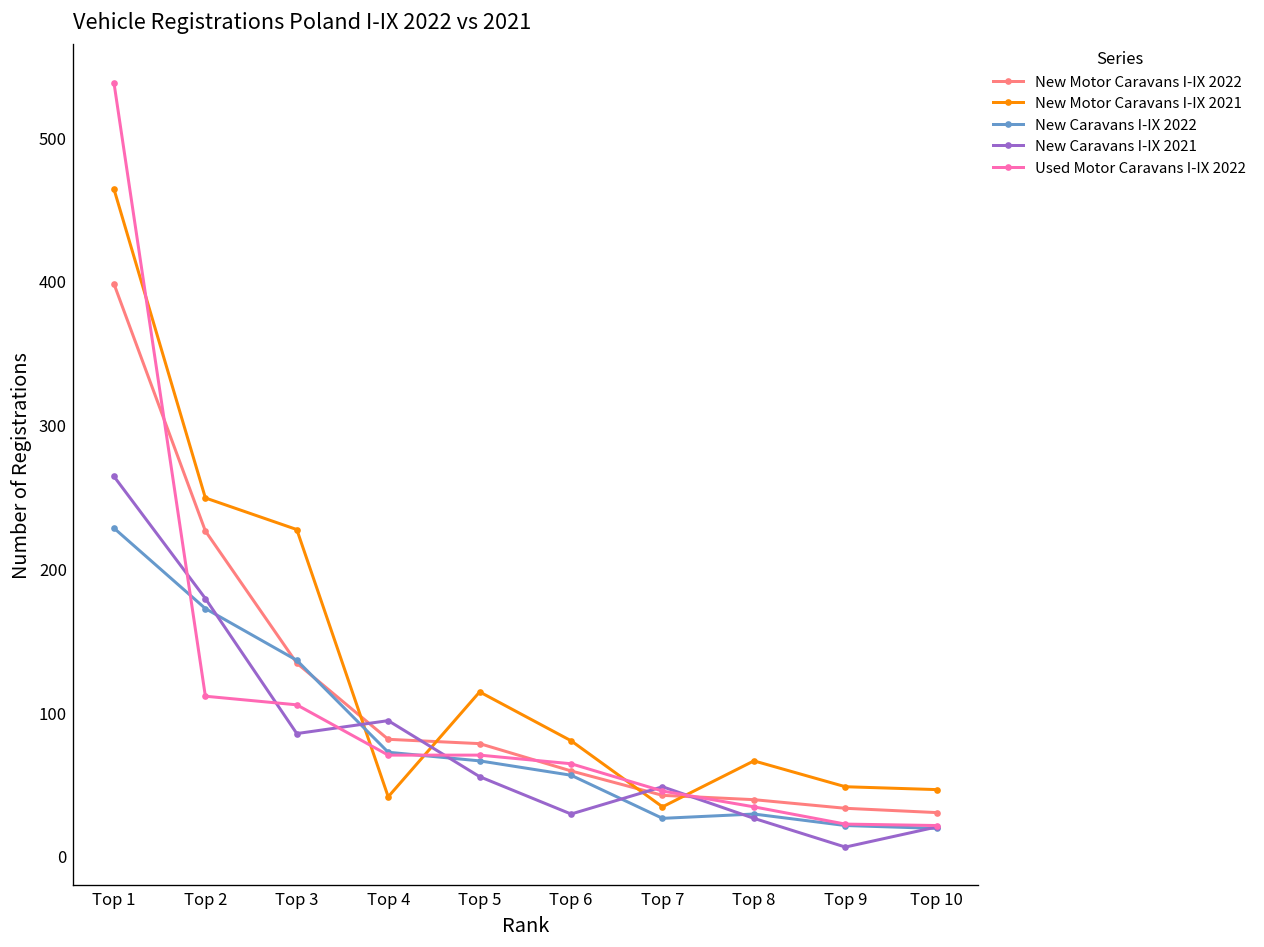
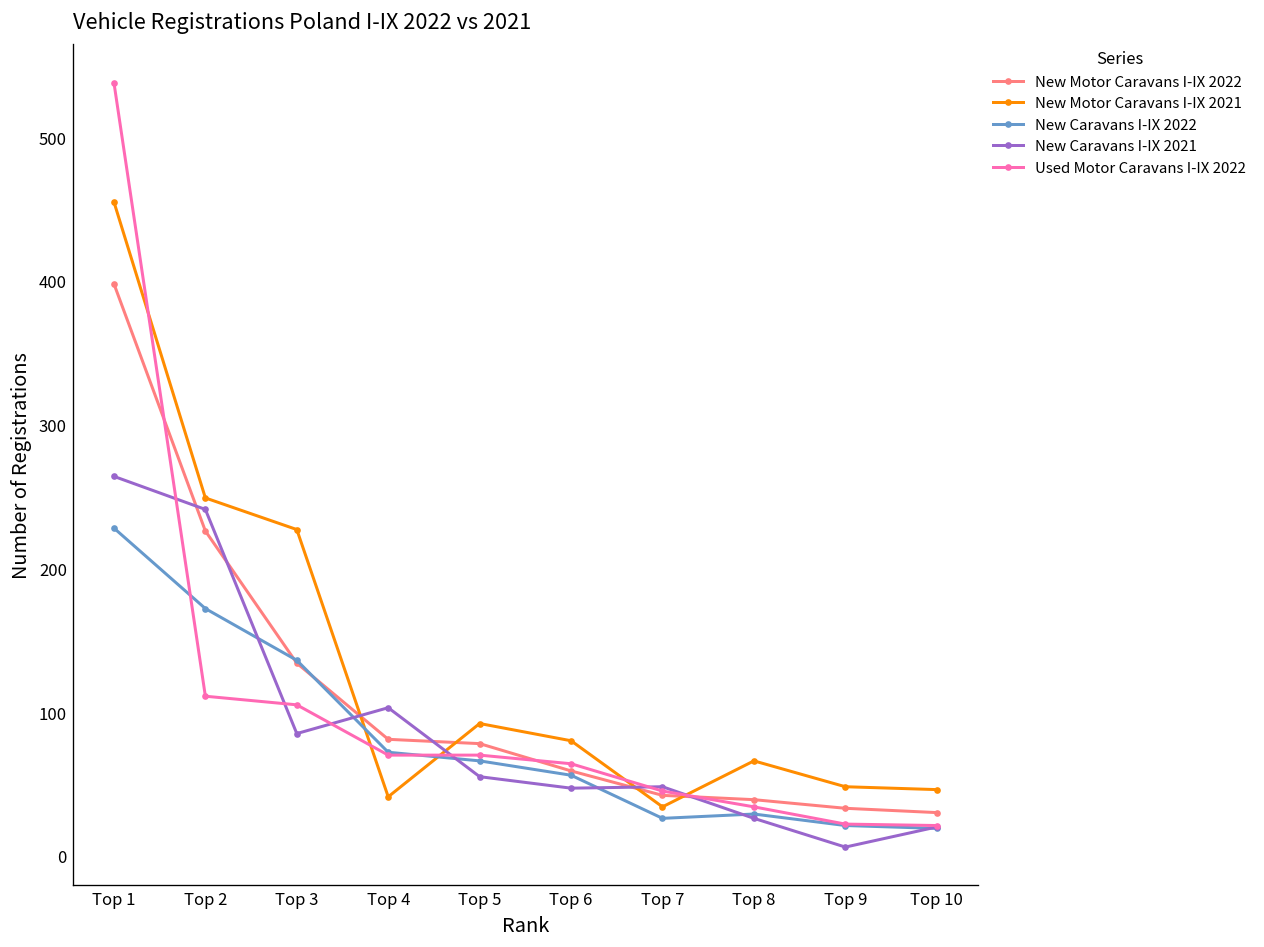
New Motor Caravans I-IX 2021, Top 1: 464 -> 455
New Caravans I-IX 2021, Top 2: 179 -> 241
New Caravans I-IX 2021, Top 4: 94 -> 103
New Motor Caravans I-IX 2021, Top 5: 114 -> 92
New Caravans I-IX 2021, Top 6: 29 -> 47
